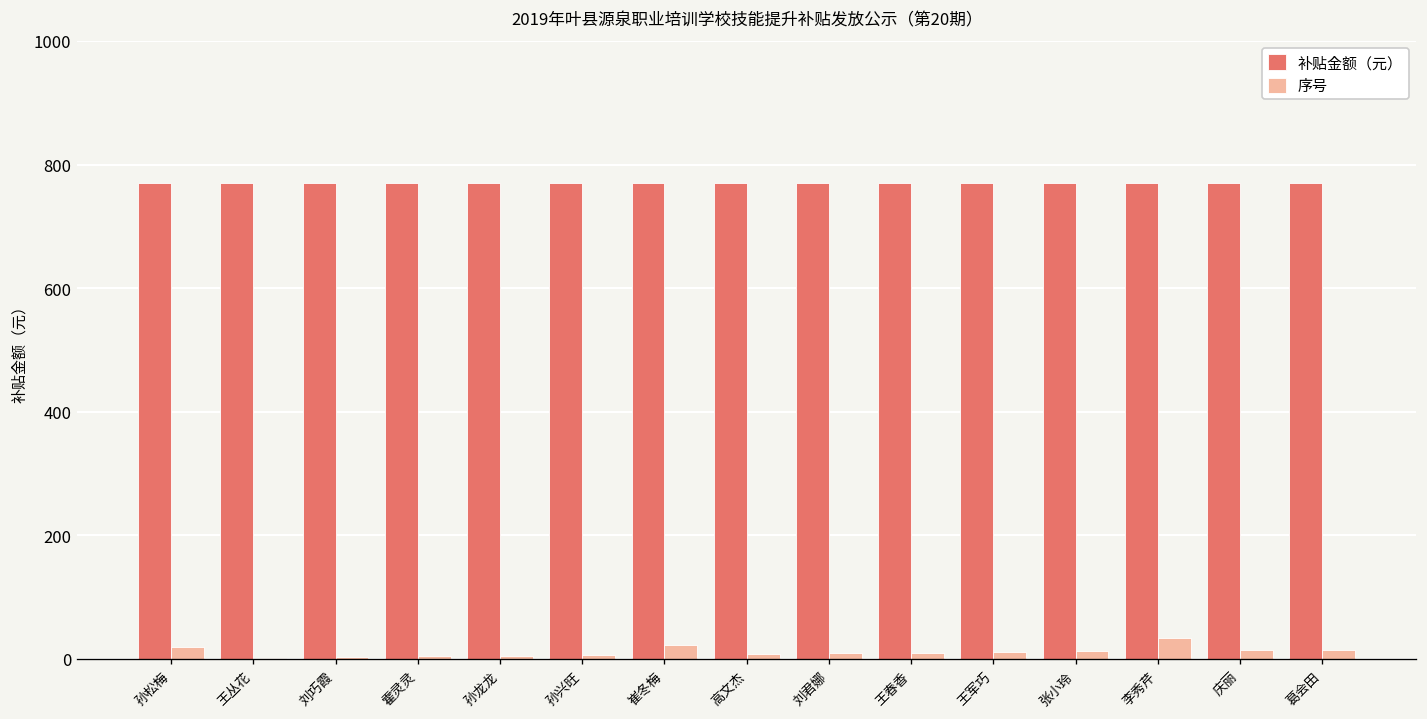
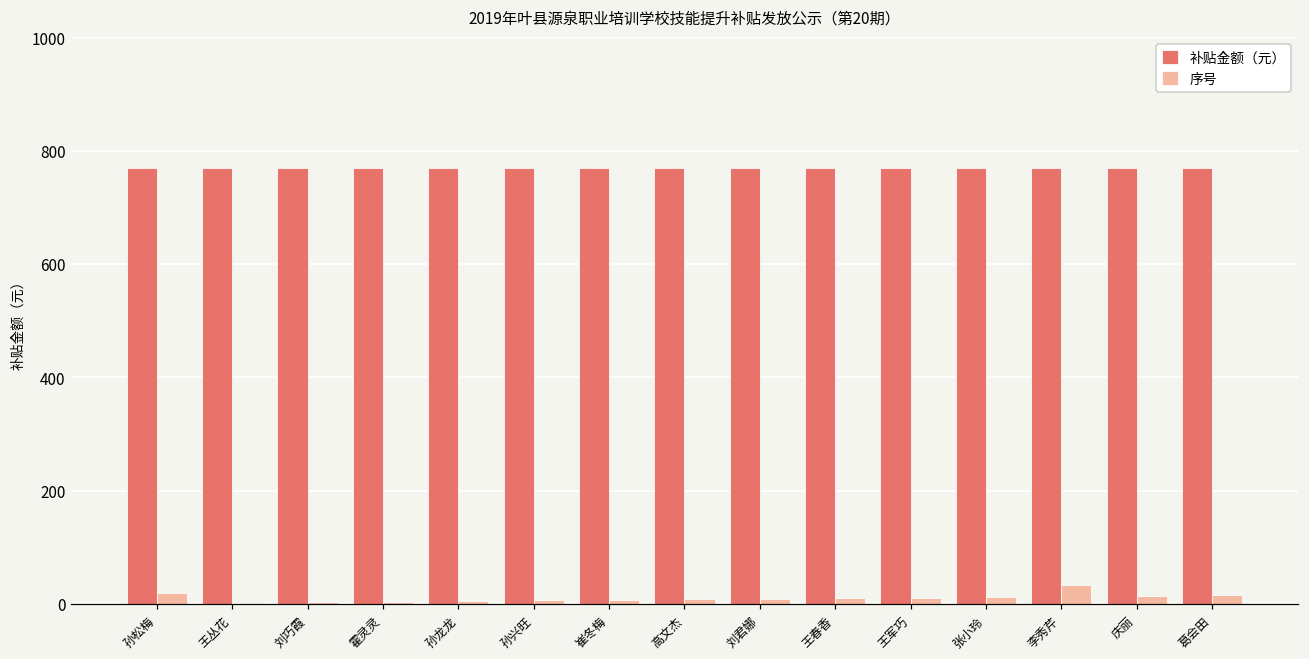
序号, 崔冬梅: 20 -> 10
